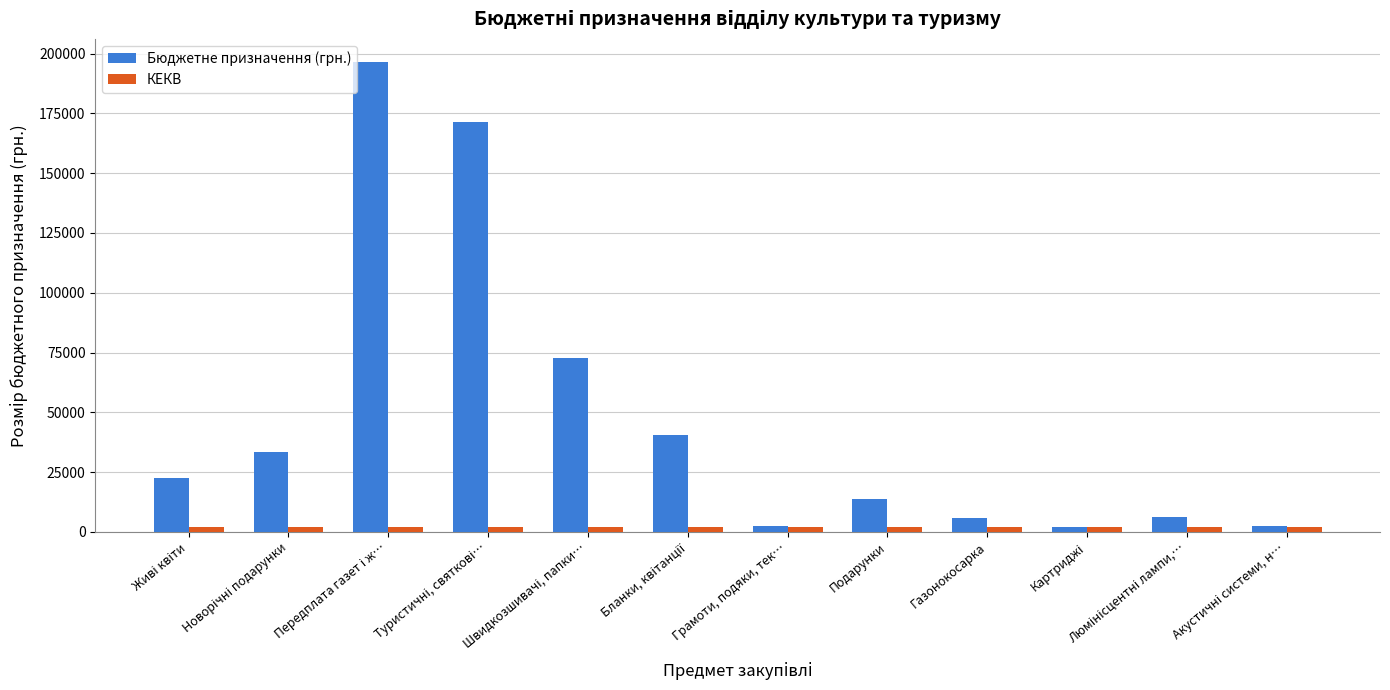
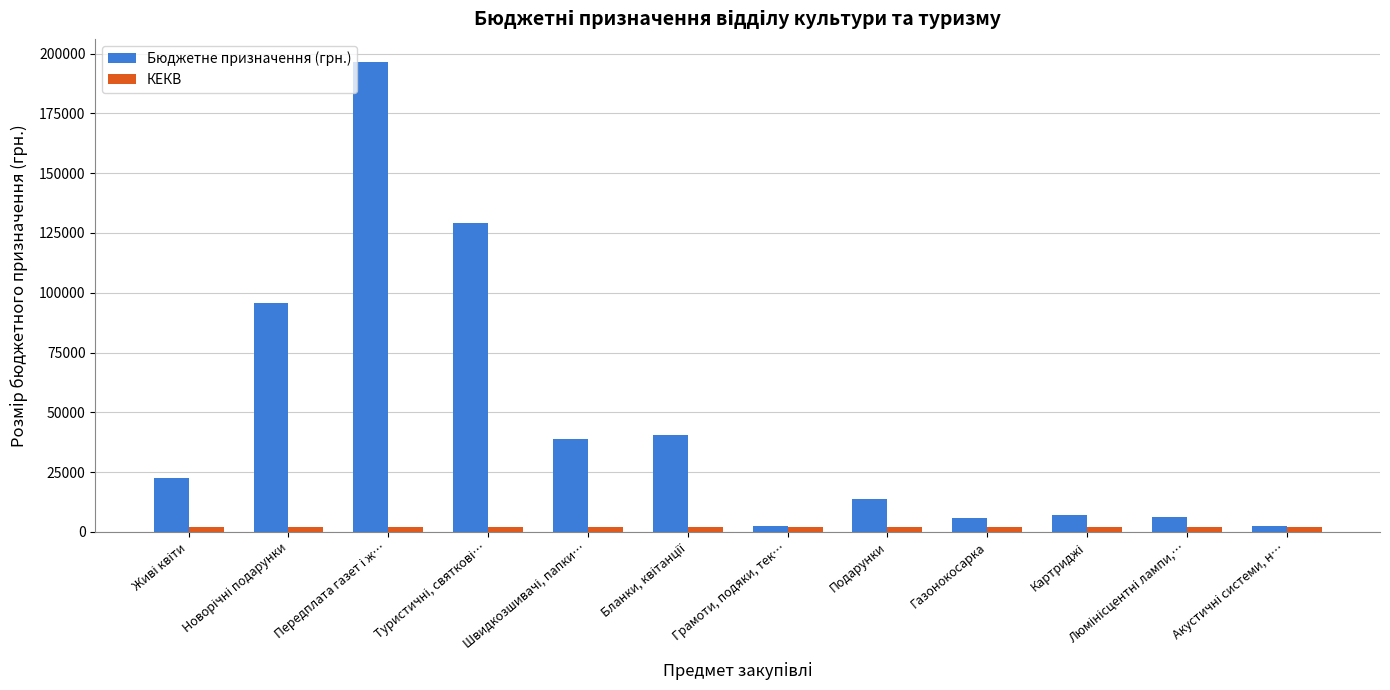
Бюджетне призначення (грн.), Новорічні подарунки: 33000 -> 96000
Бюджетне призначення (грн.), Туристичні, святкові…: 171000 -> 129000
Бюджетне призначення (грн.), Швидкозшивачі, папки…: 73000 -> 39000
Бюджетне призначення (грн.), Картриджі: 2000 -> 7000
